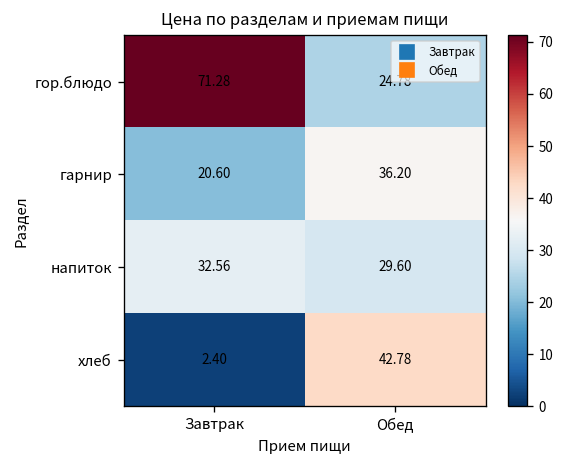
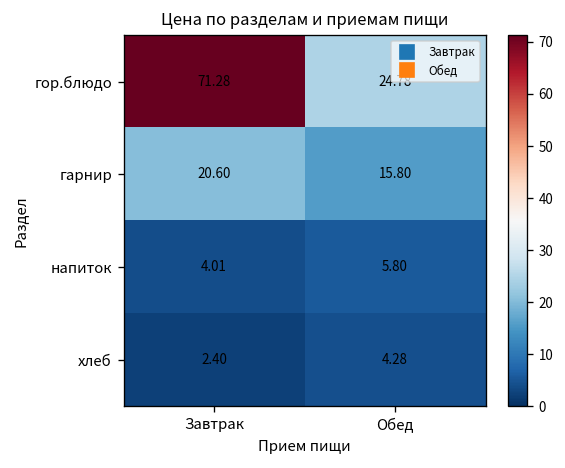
гарнир, Обед: 36.20 -> 15.80
напиток, Завтрак: 32.56 -> 4.01
напиток, Обед: 29.60 -> 5.80
хлеб, Обед: 42.78 -> 4.28
